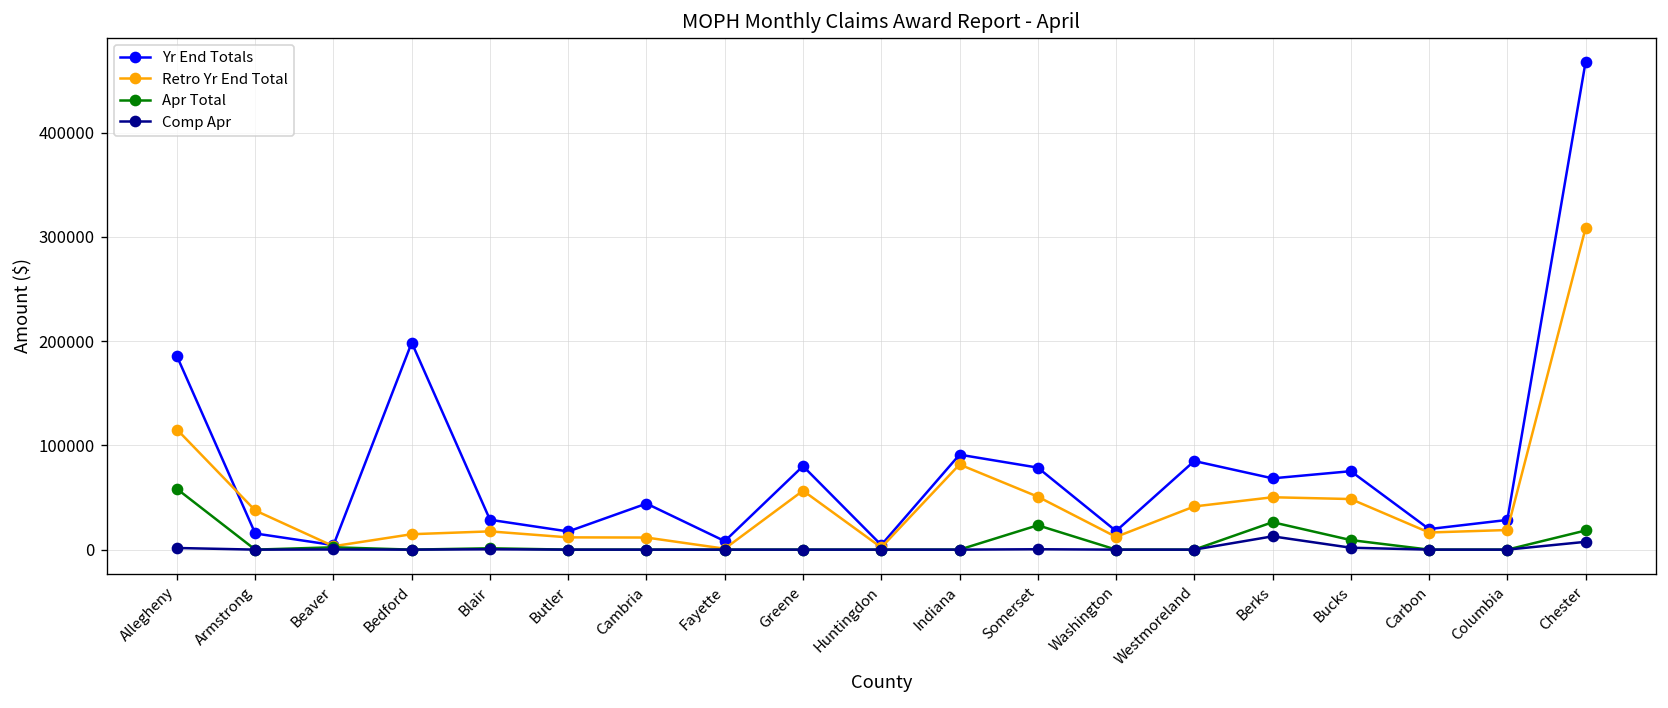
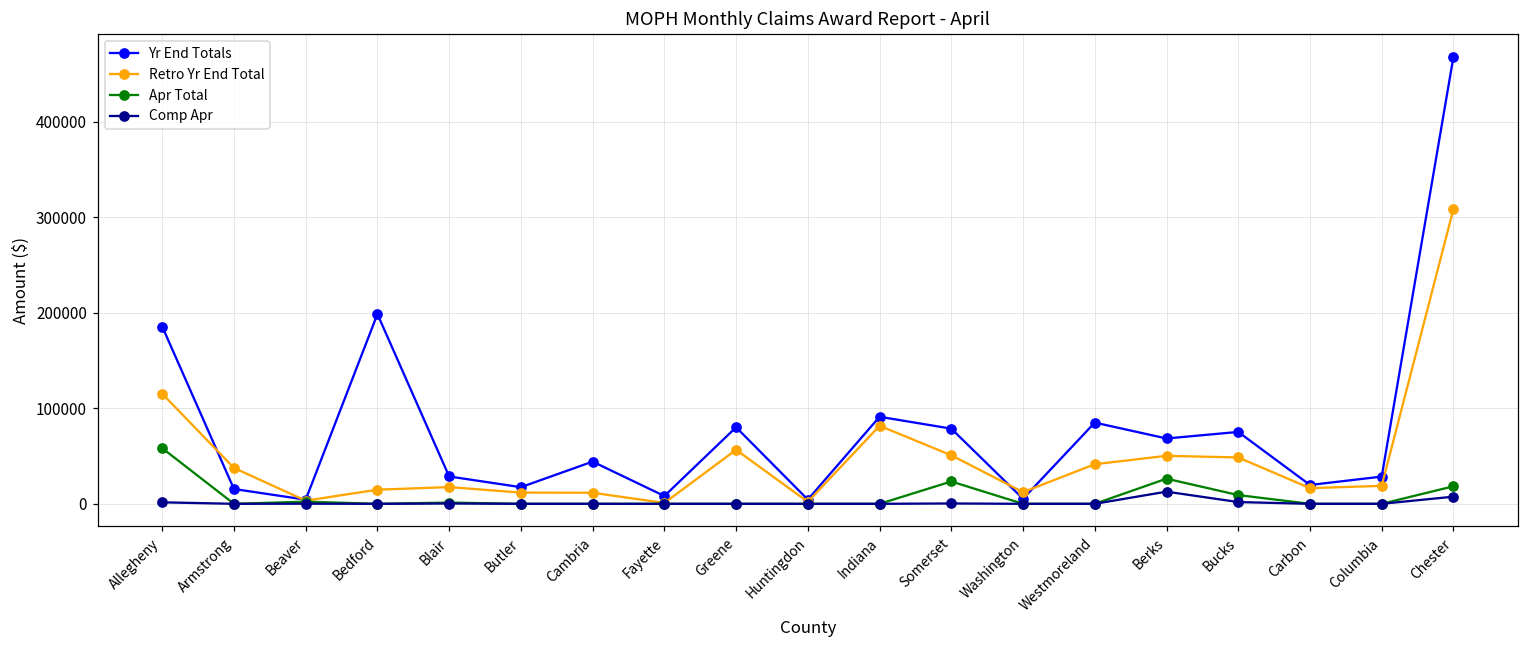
Yr End Totals, Washington: 20000 -> 10000
